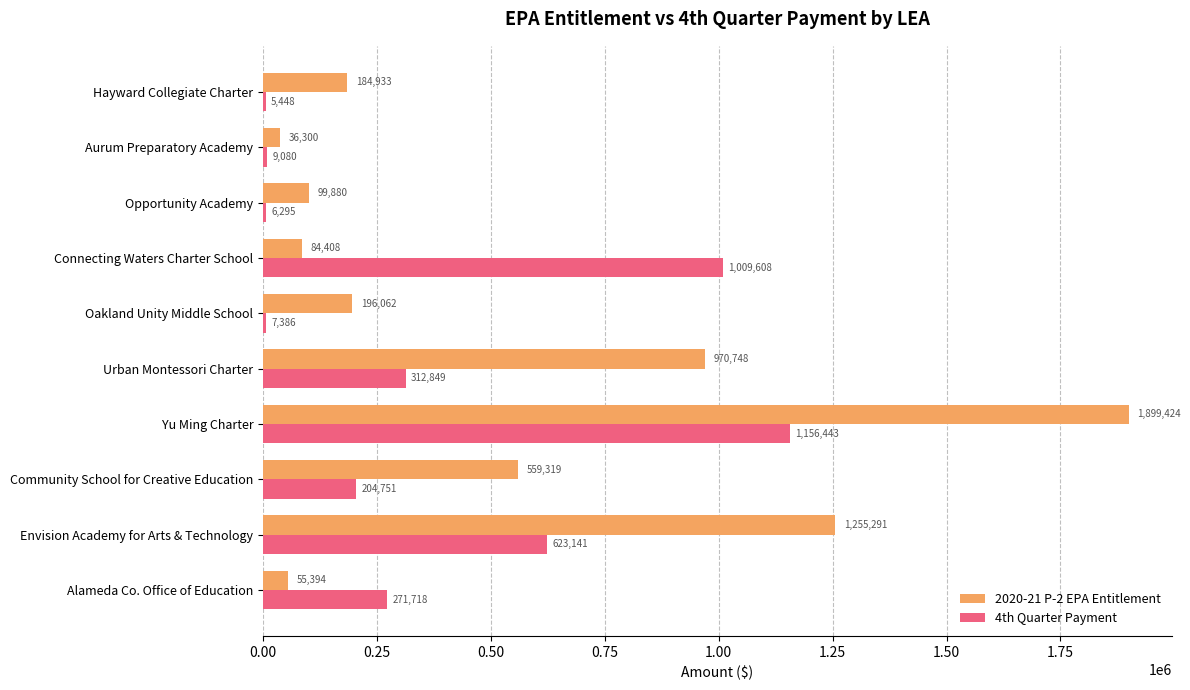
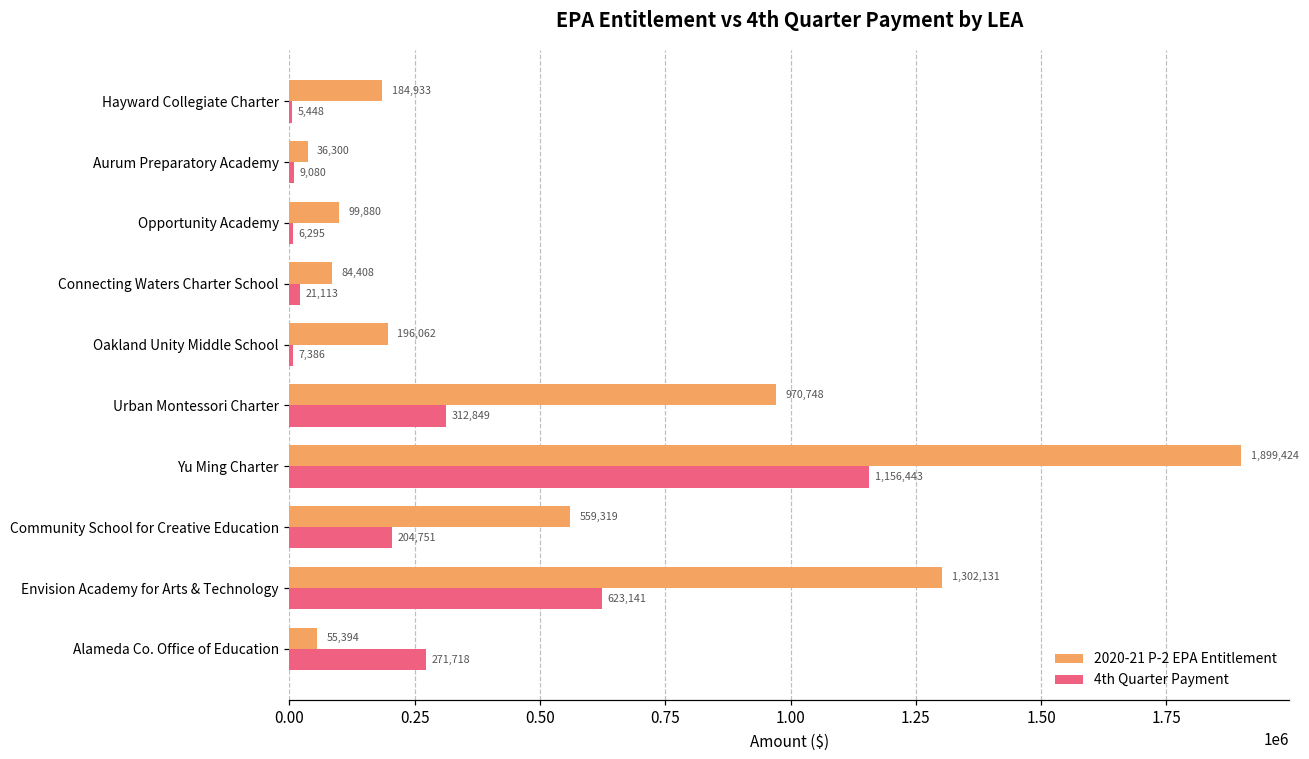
4th Quarter Payment, Connecting Waters Charter School: 1,009,608 -> 21,113
2020-21 P-2 EPA Entitlement, Envision Academy for Arts & Technology: 1,255,291 -> 1,302,131
